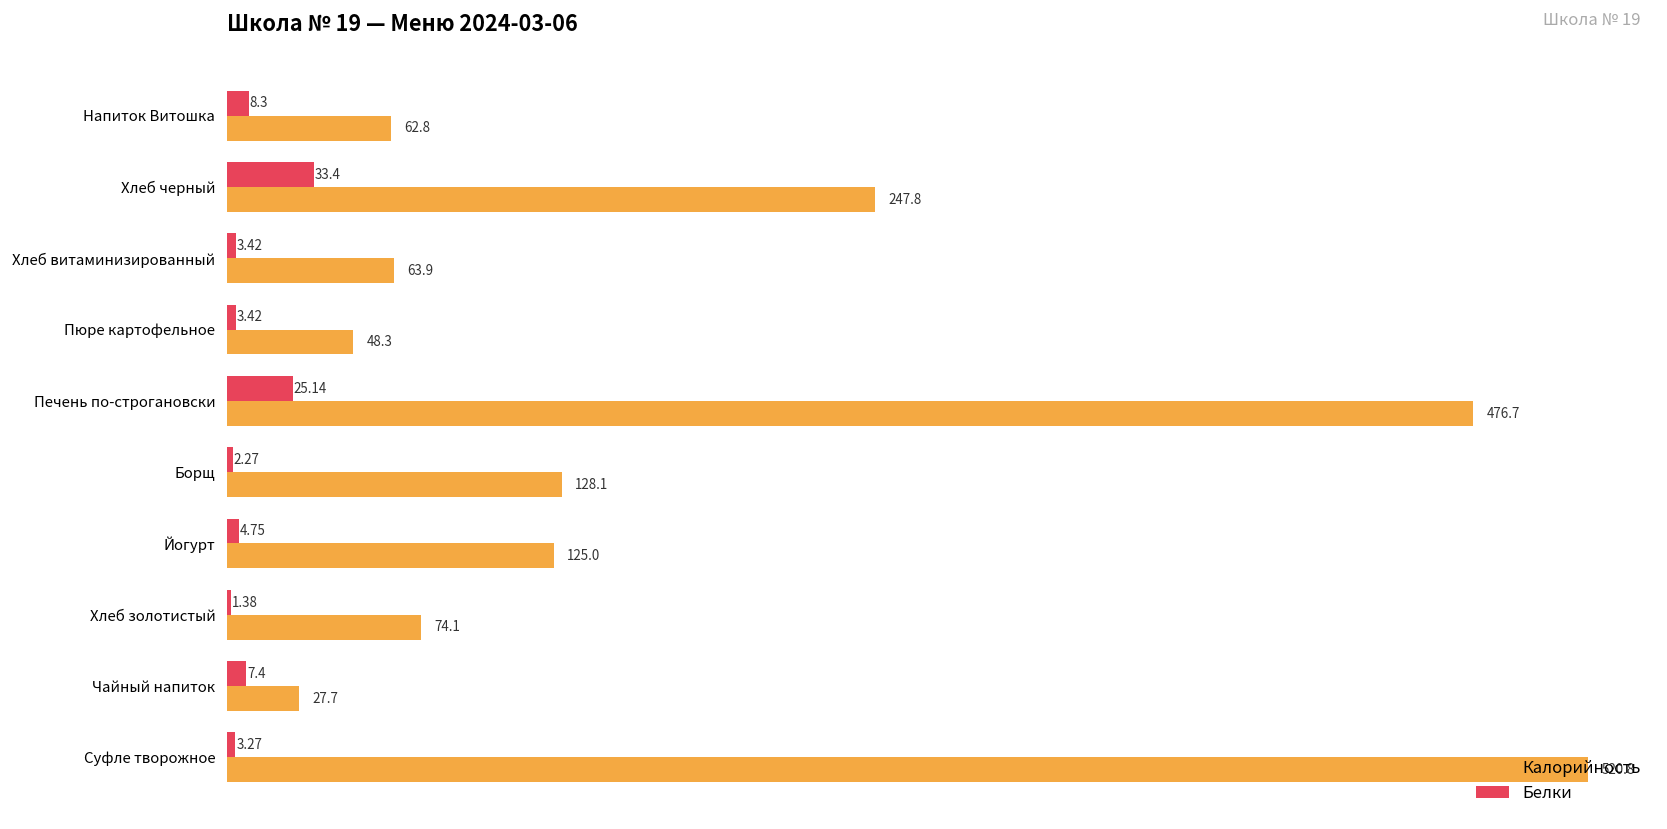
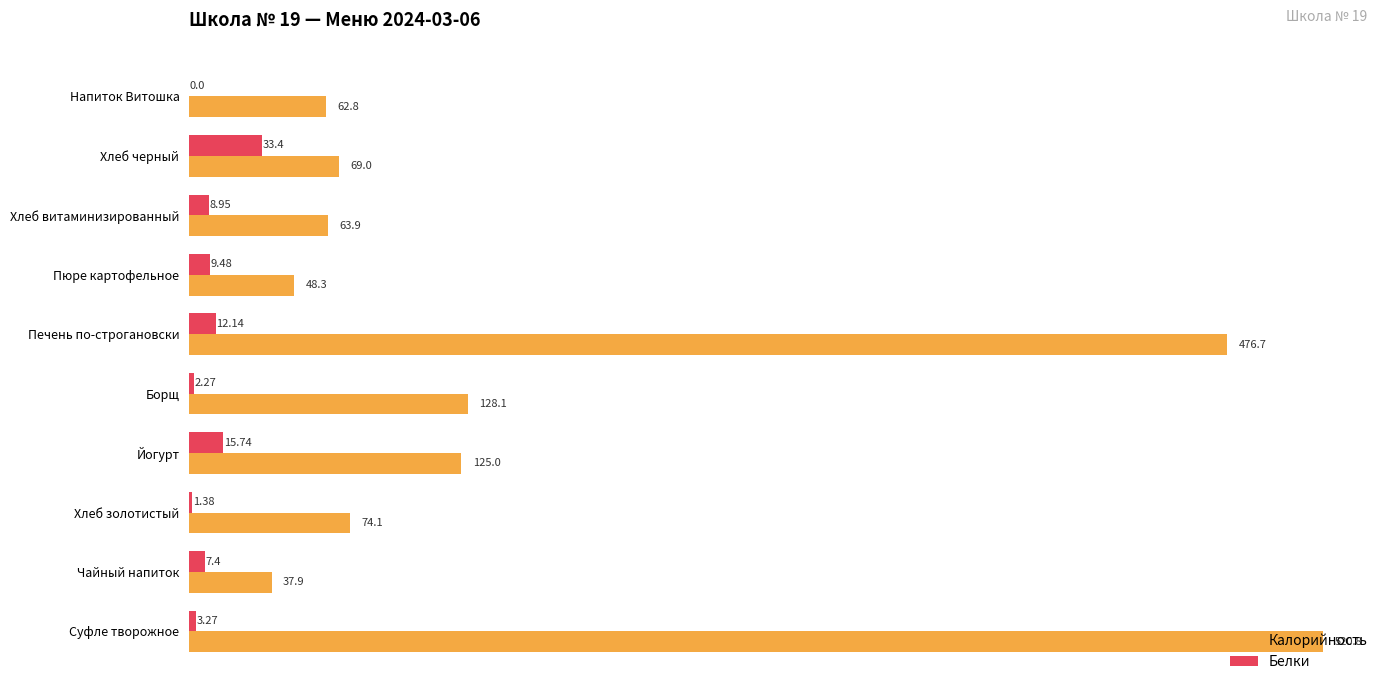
Белки, Напиток Витошка: 8.3 -> 0.0
Калорийность, Хлеб черный: 247.8 -> 69.0
Белки, Хлеб витаминизированный: 3.42 -> 8.95
Белки, Пюре картофельное: 3.42 -> 9.48
Белки, Печень по-строгановски: 25.14 -> 12.14
Белки, Йогурт: 4.75 -> 15.74
Калорийность, Чайный напиток: 27.7 -> 37.9
